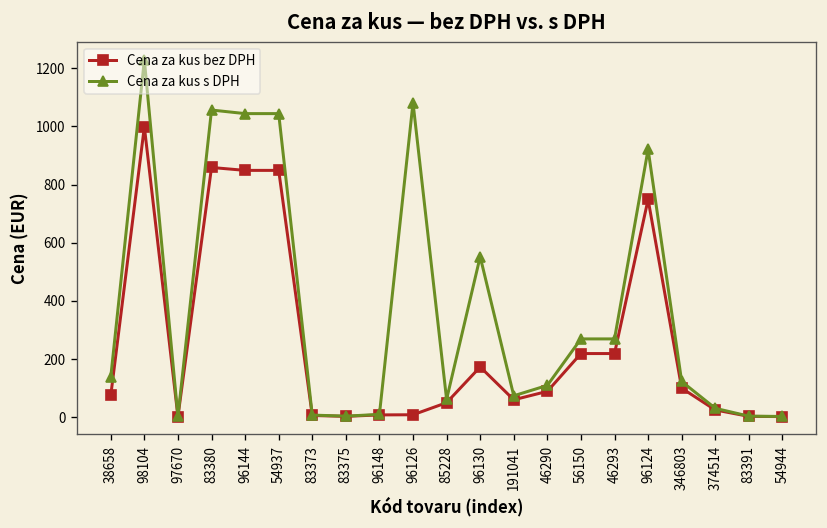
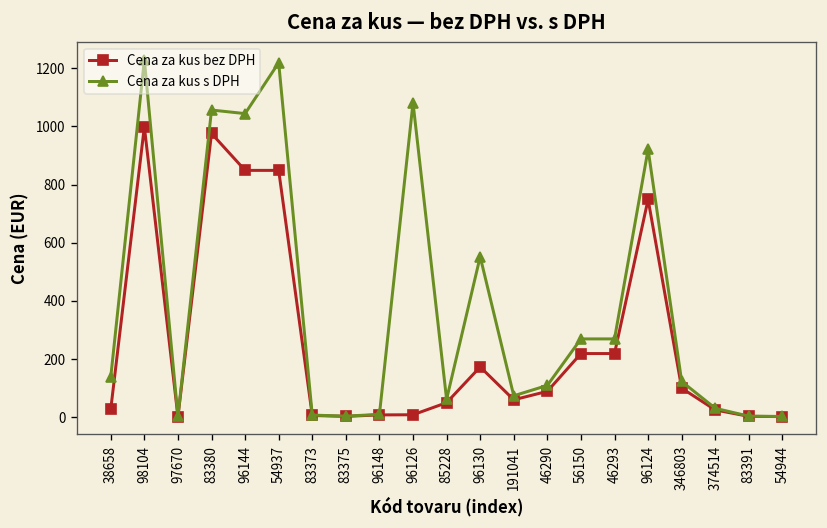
Cena za kus bez DPH, 38658: 70 -> 30
Cena za kus bez DPH, 83380: 860 -> 980
Cena za kus s DPH, 54937: 1040 -> 1220
